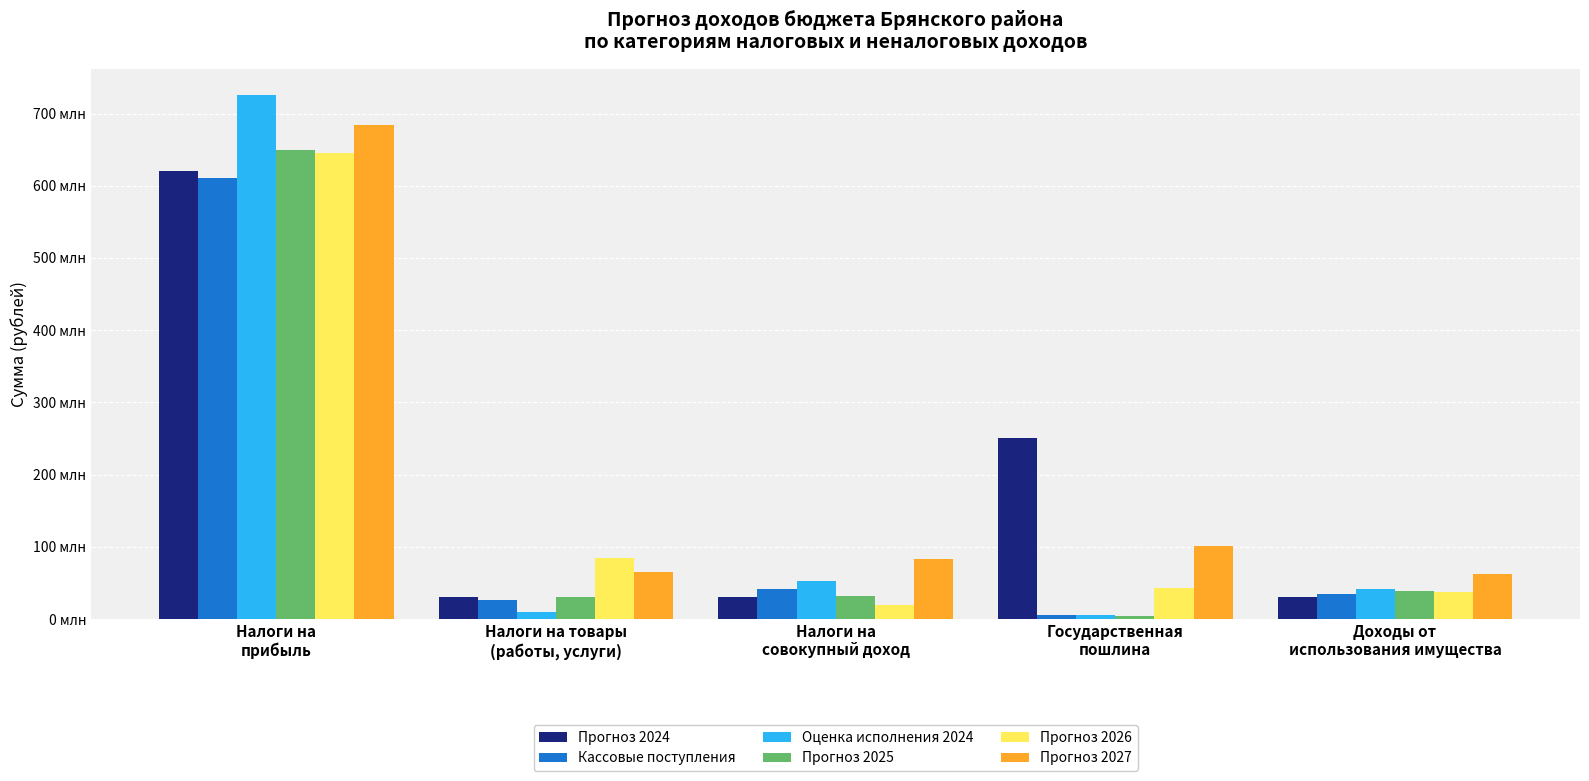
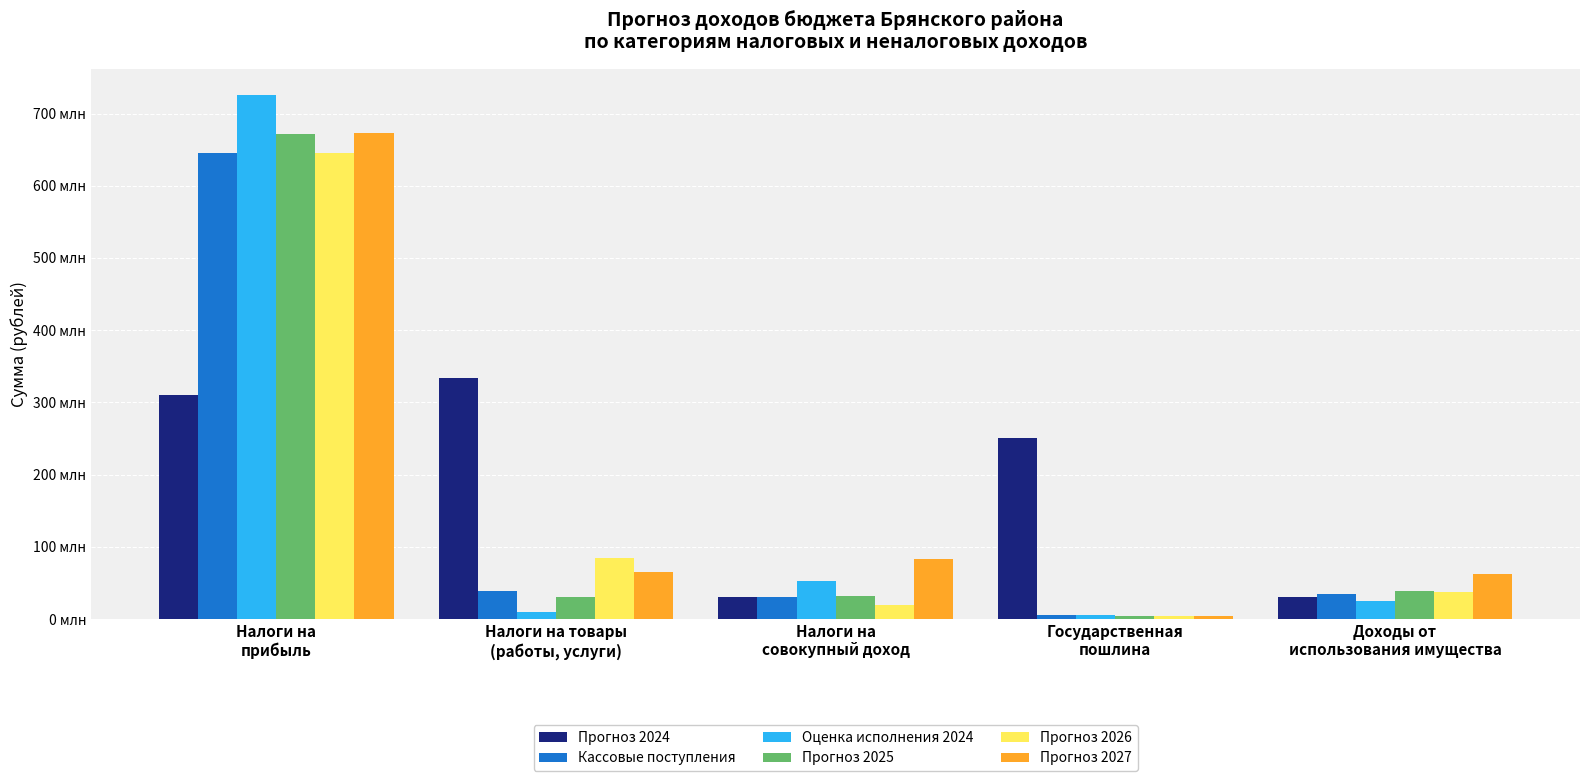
Прогноз 2024, Налоги на прибыль: 620 млн -> 310 млн
Кассовые поступления, Налоги на прибыль: 610 млн -> 650 млн
Прогноз 2025, Налоги на прибыль: 650 млн -> 670 млн
Прогноз 2027, Налоги на прибыль: 680 млн -> 670 млн
Прогноз 2024, Налоги на товары (работы, услуги): 30 млн -> 330 млн
Кассовые поступления, Налоги на товары (работы, услуги): 30 млн -> 40 млн
Кассовые поступления, Налоги на совокупный доход: 40 млн -> 30 млн
Прогноз 2026, Государственная пошлина: 40 млн -> 0 млн
Прогноз 2027, Государственная пошлина: 100 млн -> 0 млн
Оценка исполнения 2024, Доходы от использования имущества: 40 млн -> 30 млн
